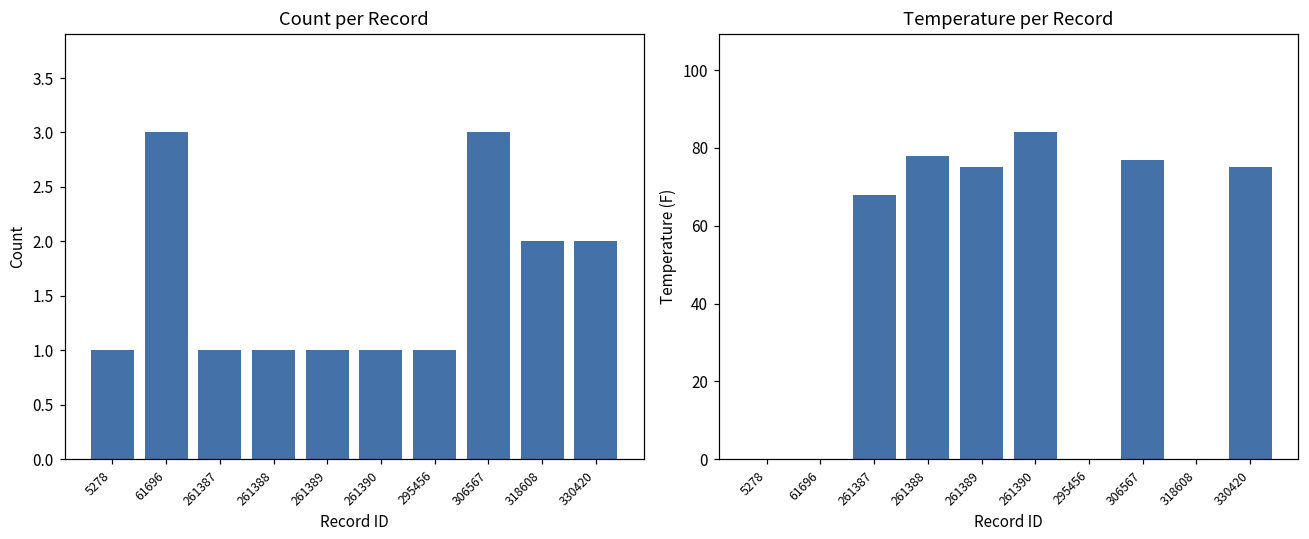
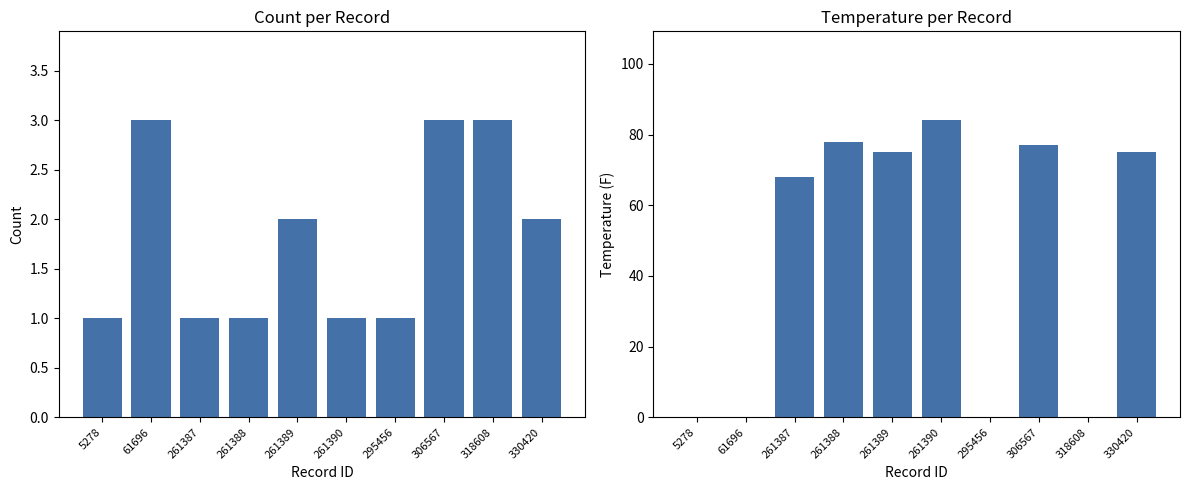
Count per Record, 261389: 1 -> 2
Count per Record, 318608: 2 -> 3
